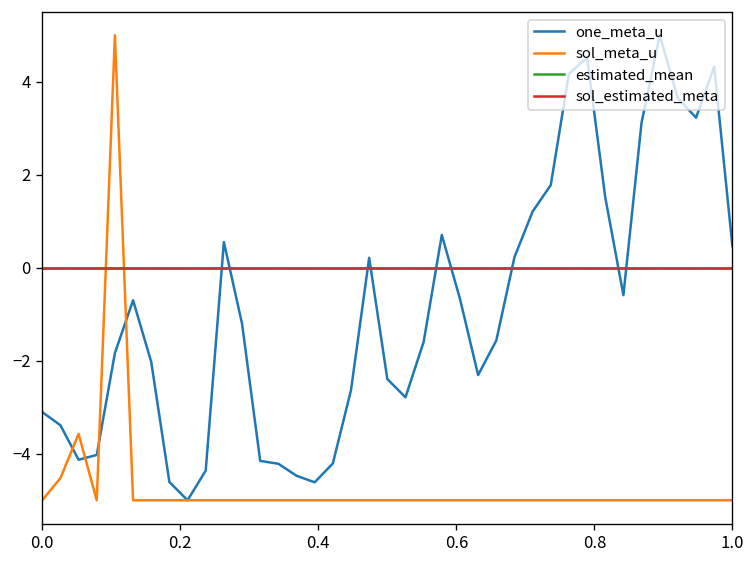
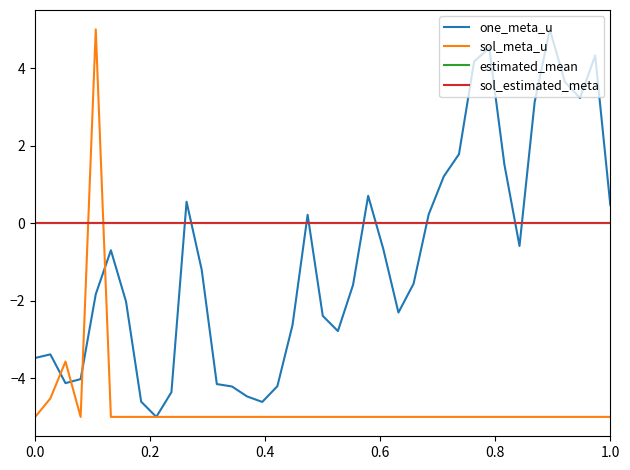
one_meta_u, 0.0: -3.1 -> -3.5
